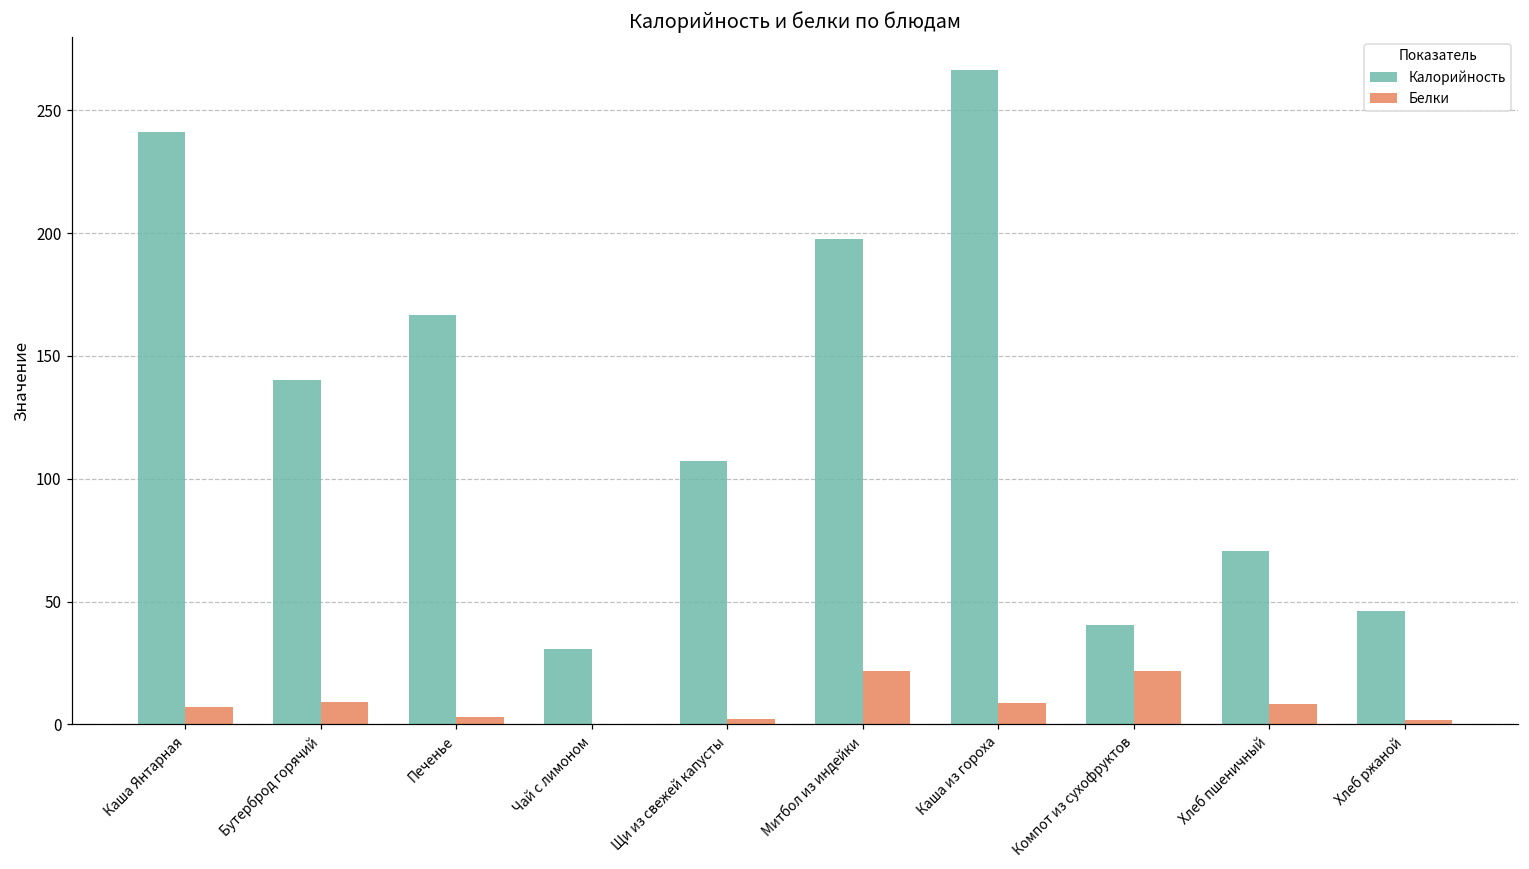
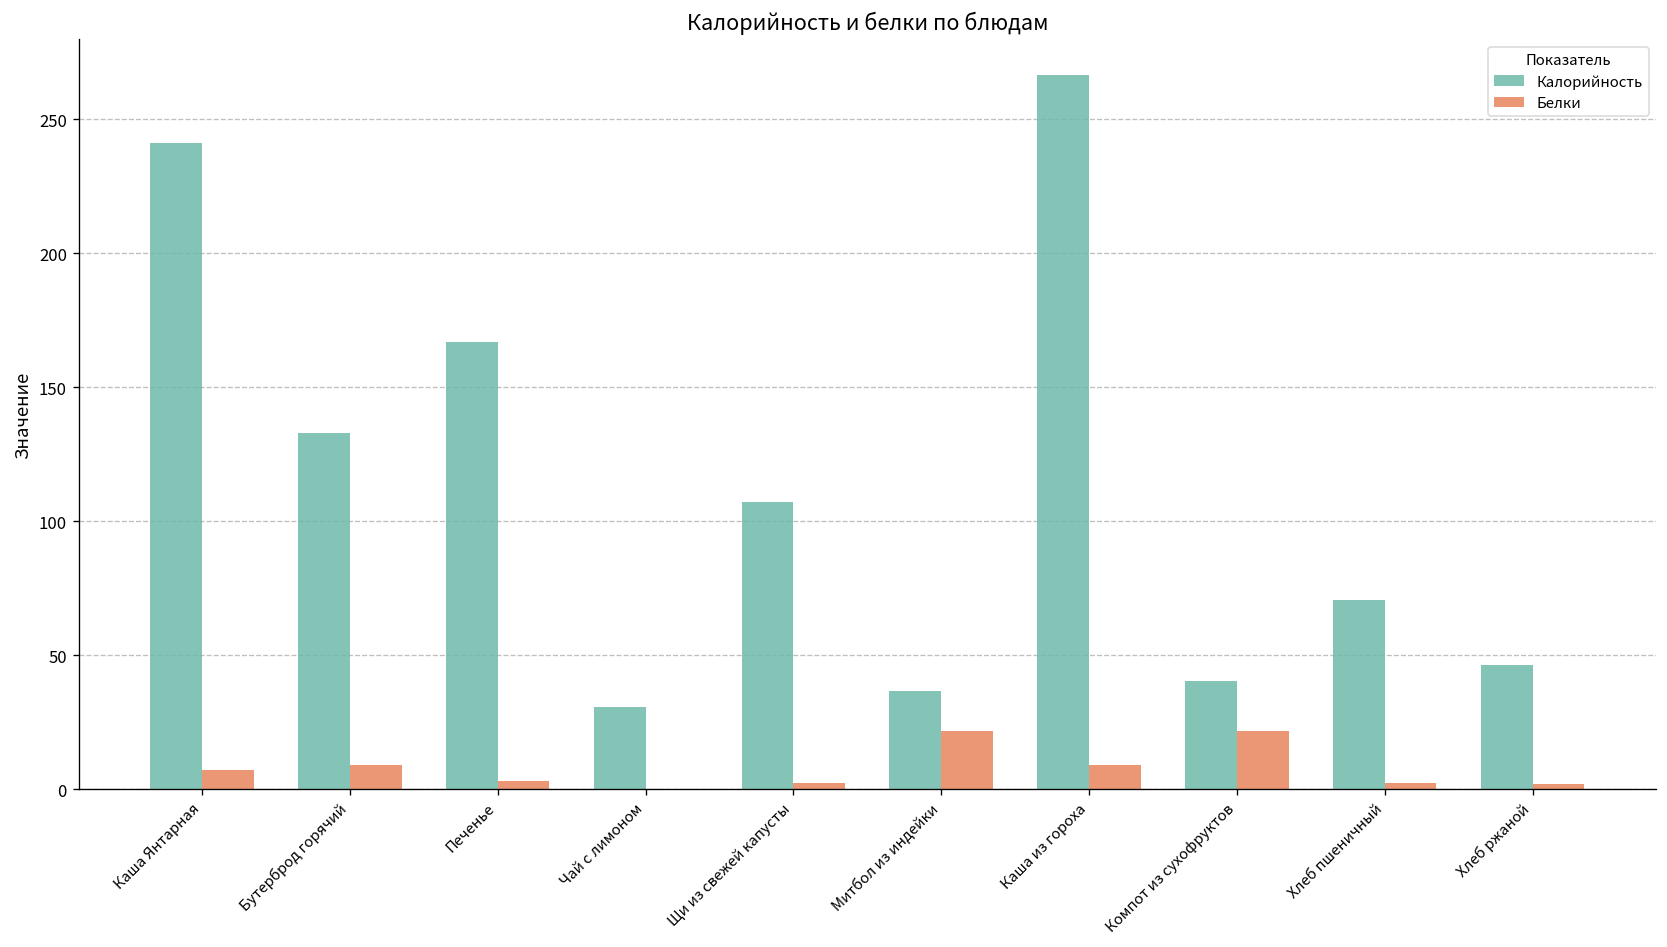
Калорийность, Бутерброд горячий: 140 -> 133
Калорийность, Митбол из индейки: 198 -> 37
Белки, Хлеб пшеничный: 8 -> 2
